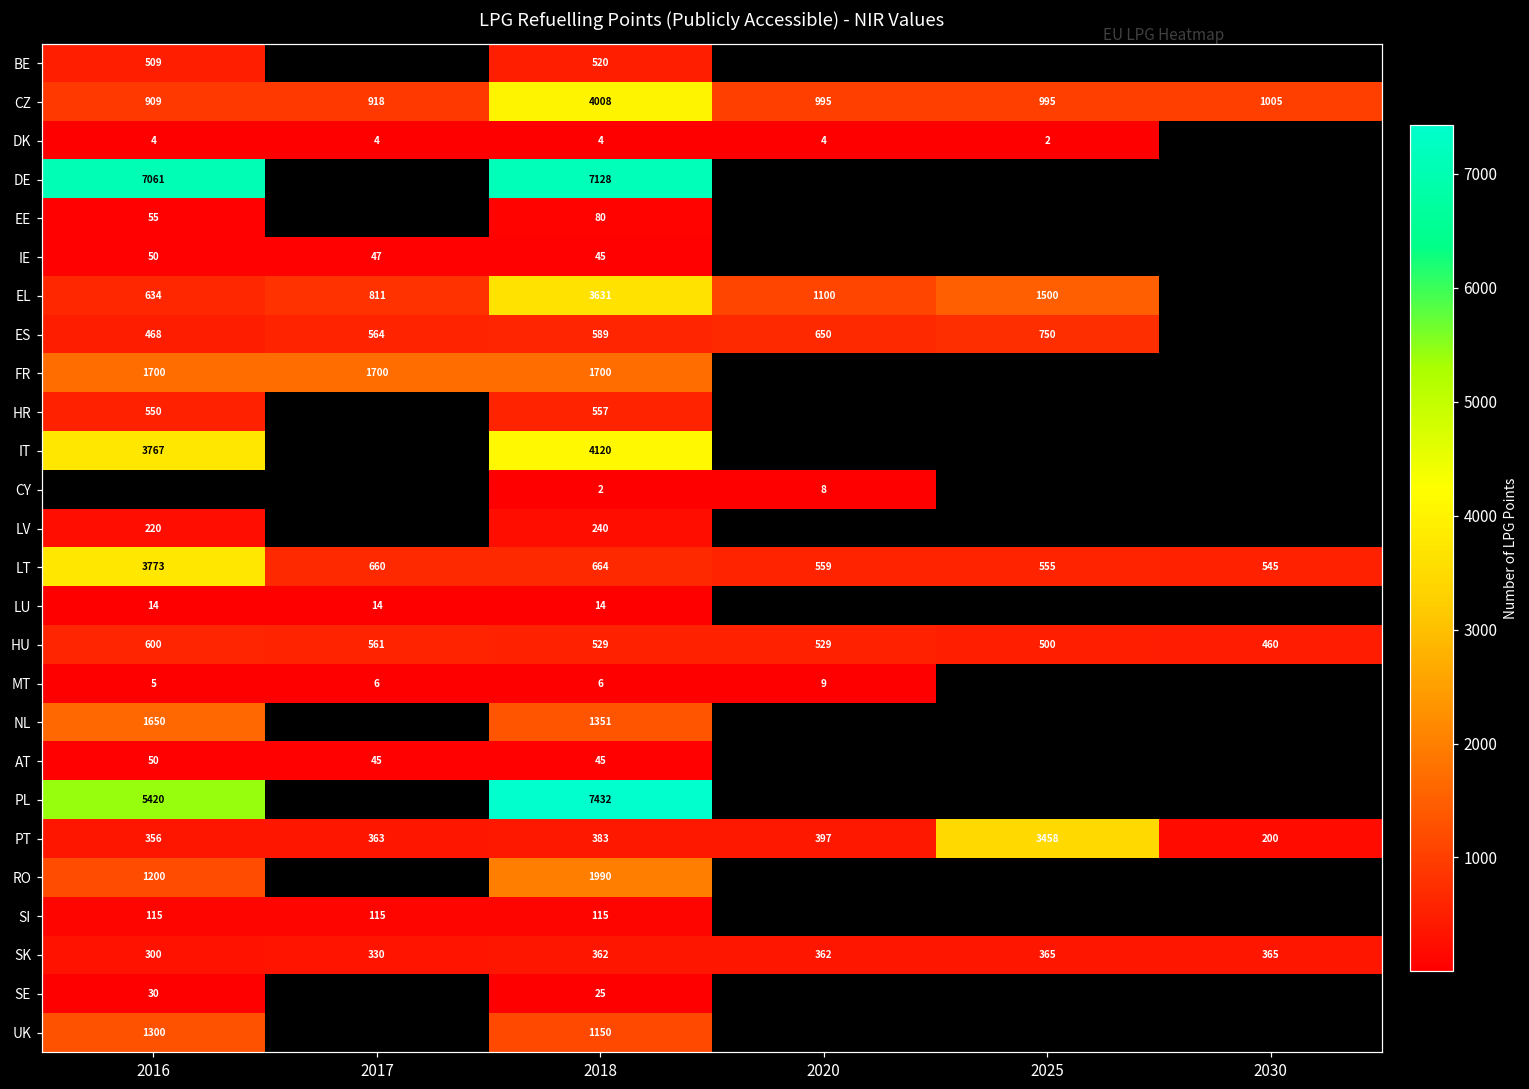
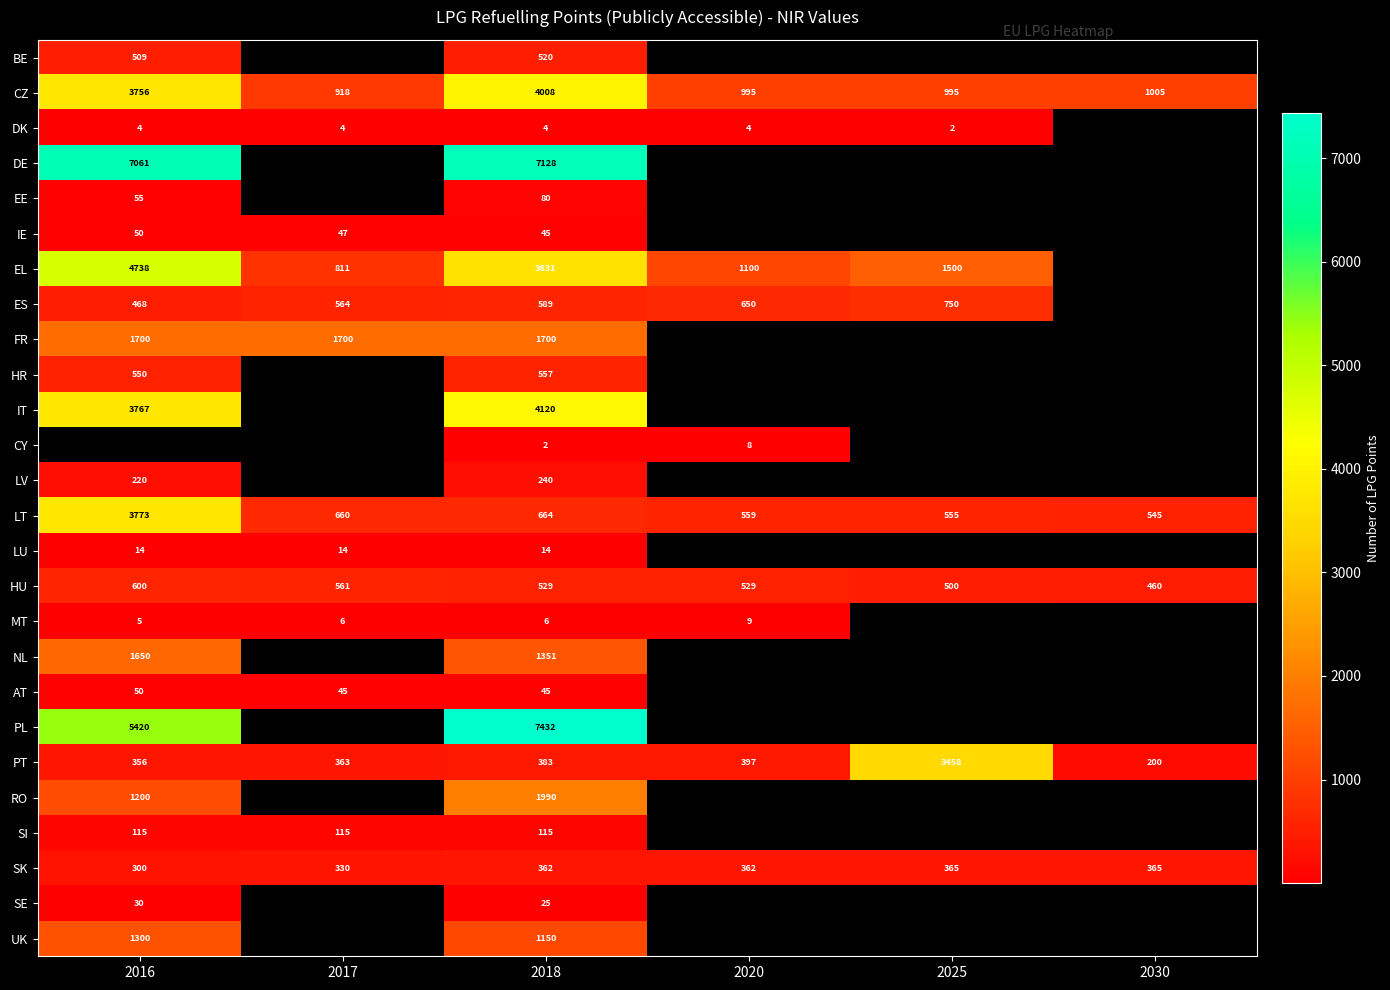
CZ, 2016: 909 -> 3756
EL, 2016: 634 -> 4738
